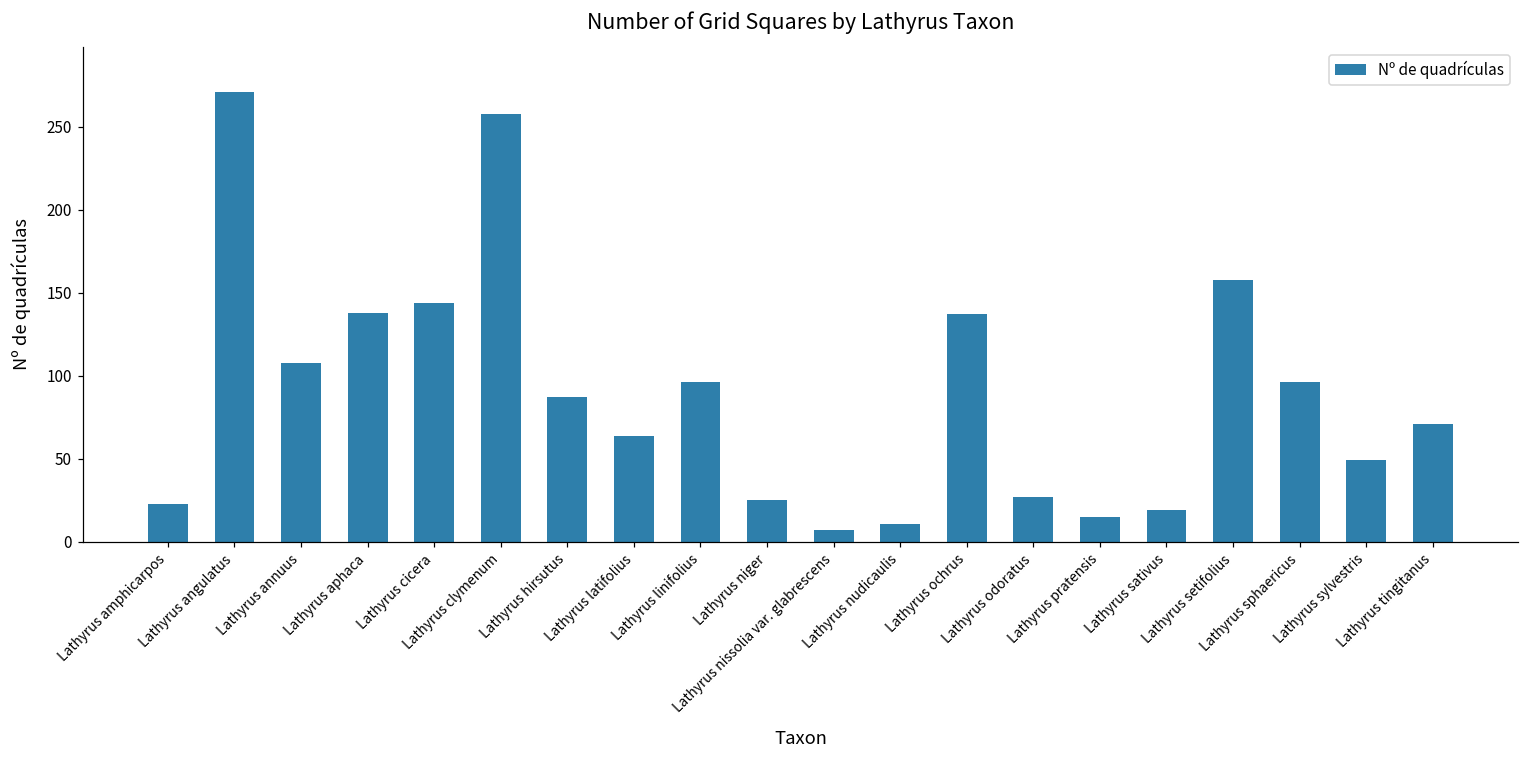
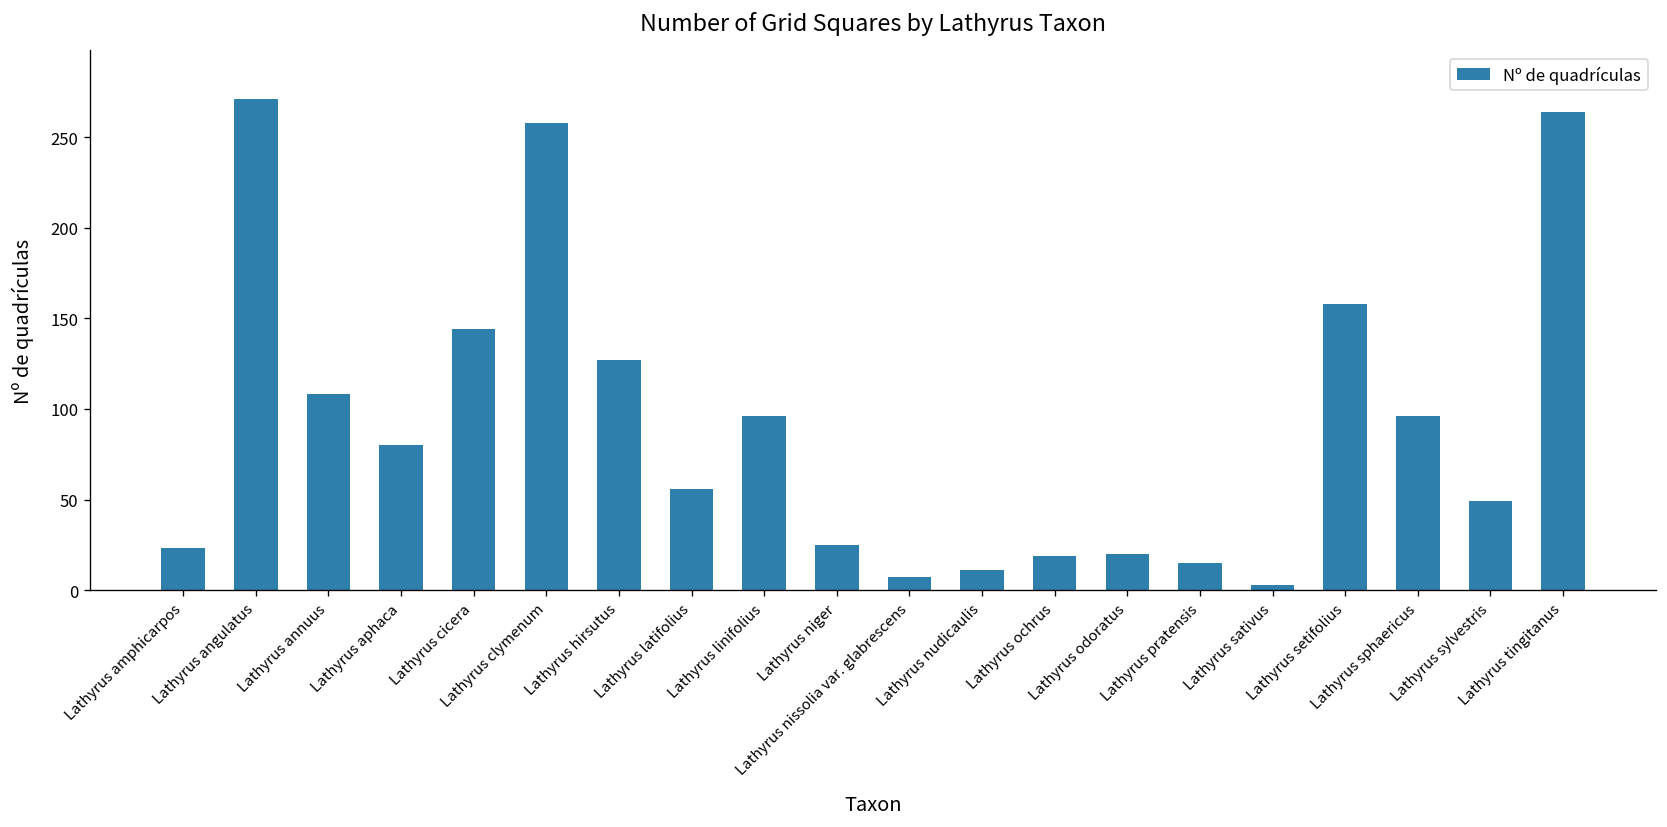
Lathyrus aphaca: 138 -> 80
Lathyrus hirsutus: 87 -> 127
Lathyrus latifolius: 64 -> 56
Lathyrus ochrus: 137 -> 19
Lathyrus odoratus: 27 -> 20
Lathyrus sativus: 19 -> 3
Lathyrus tingitanus: 71 -> 264
